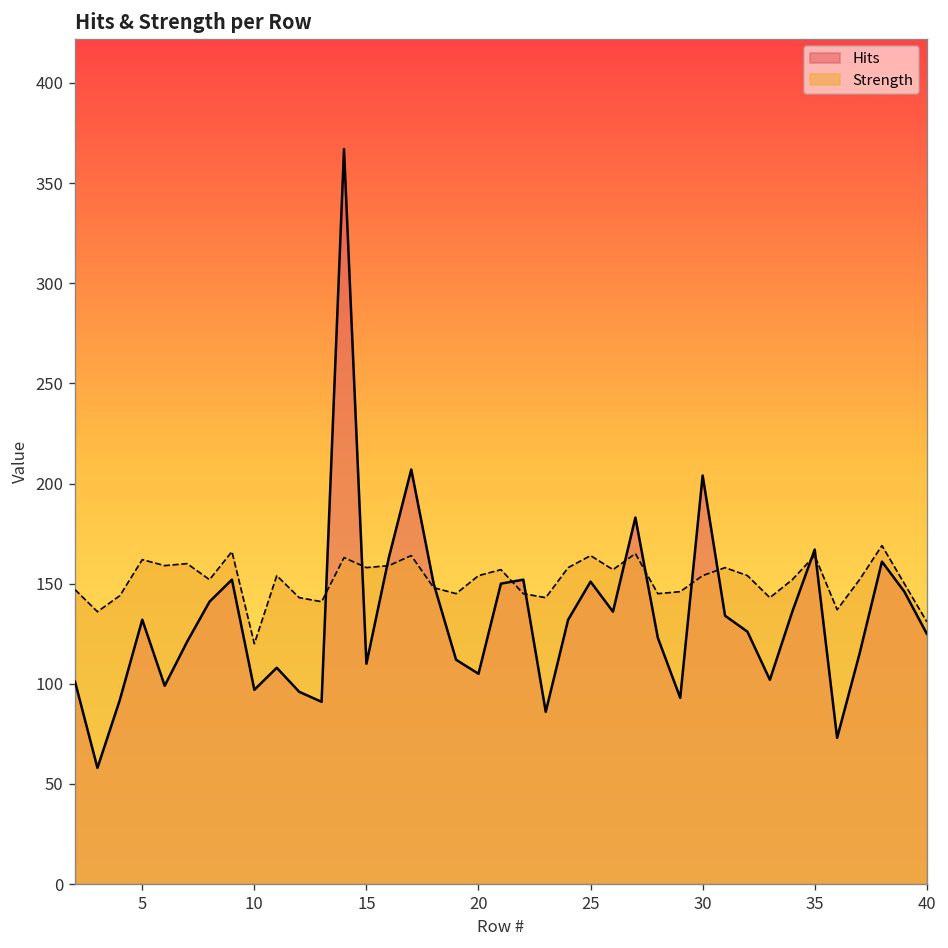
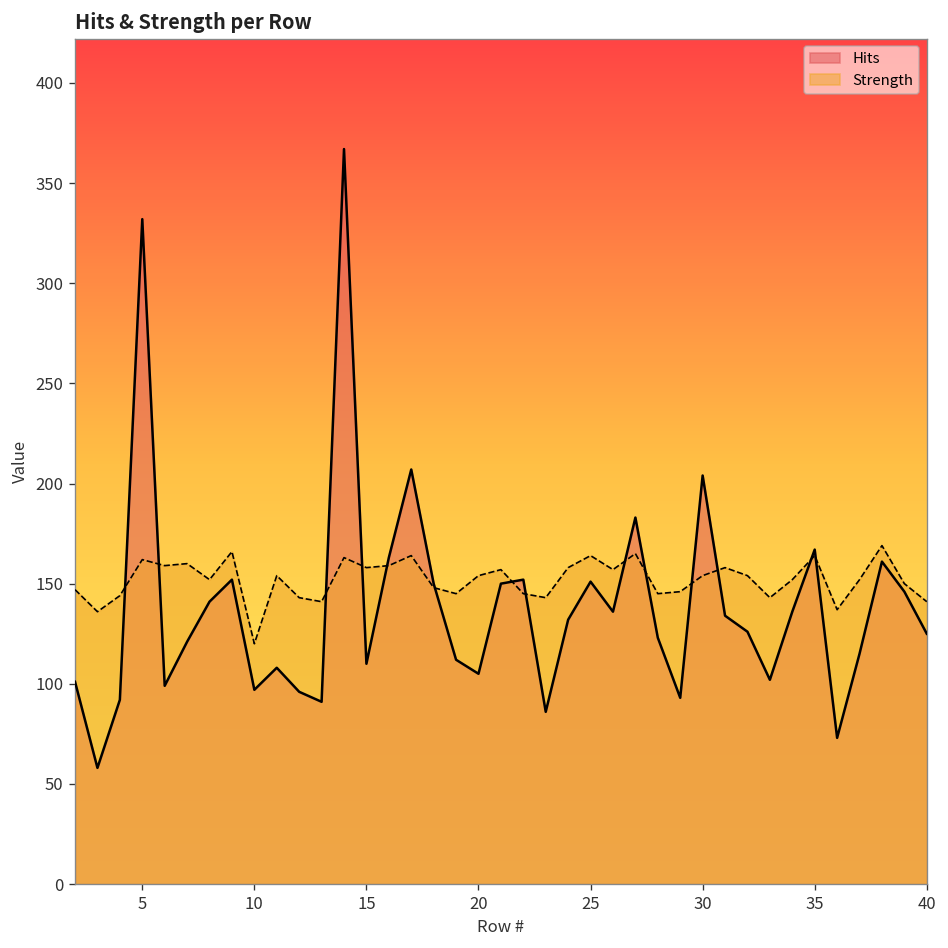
Hits, 5: 132 -> 332
Strength, 40: 131 -> 141
